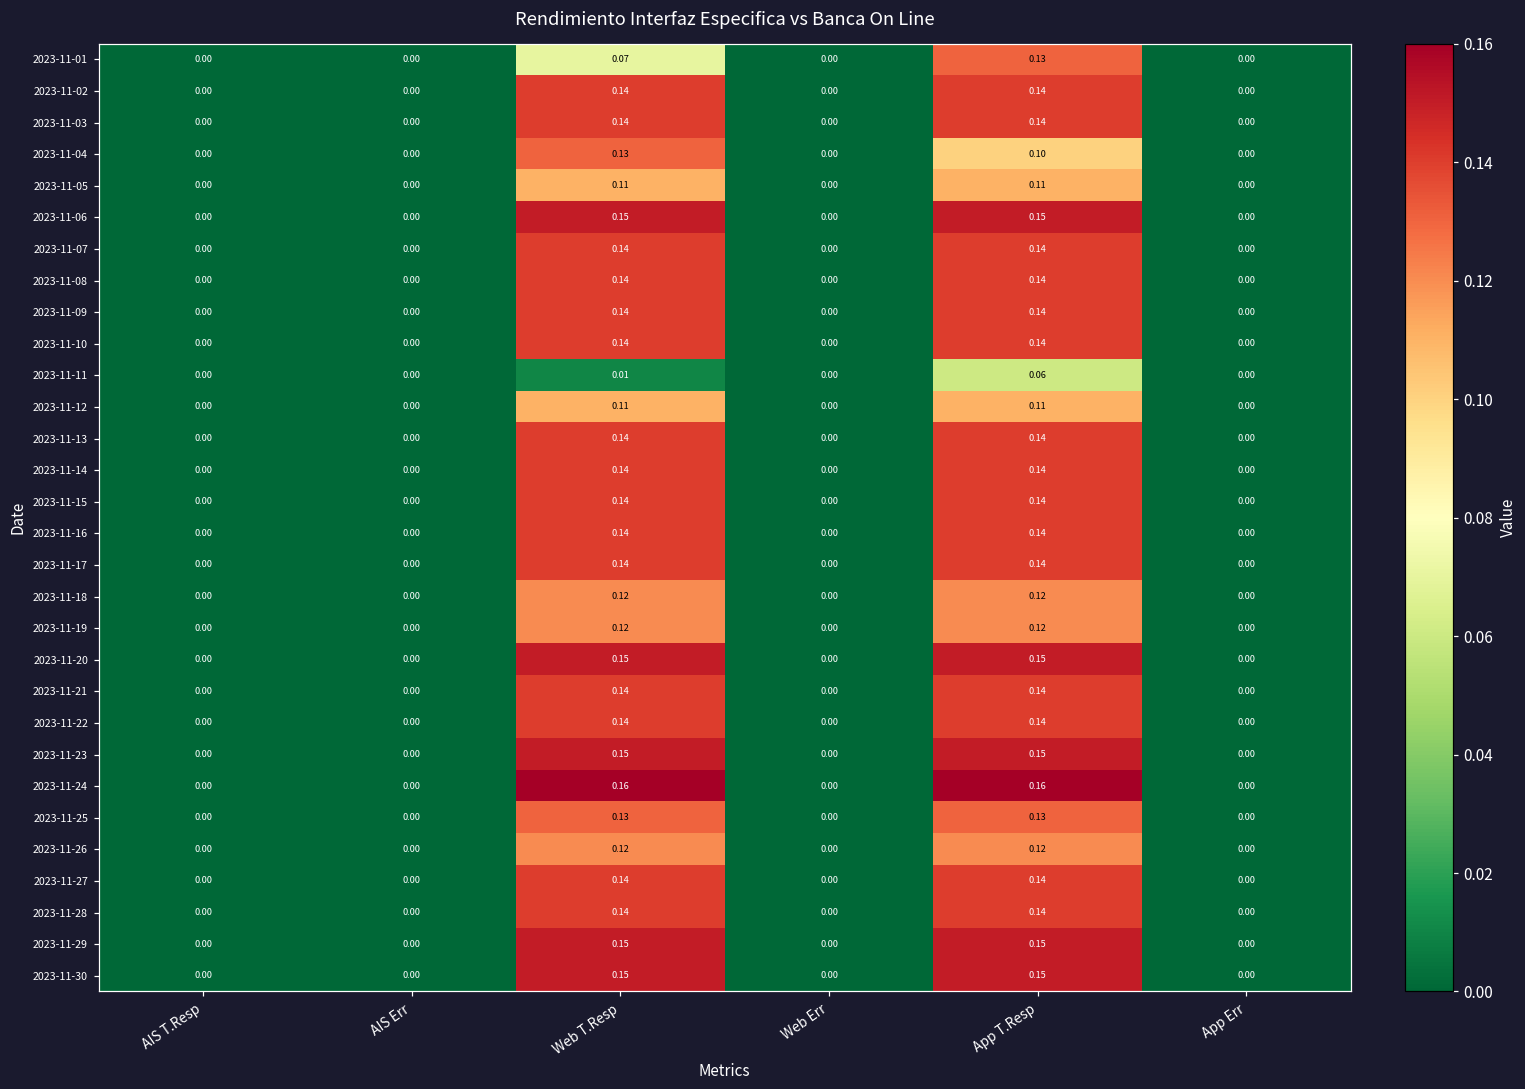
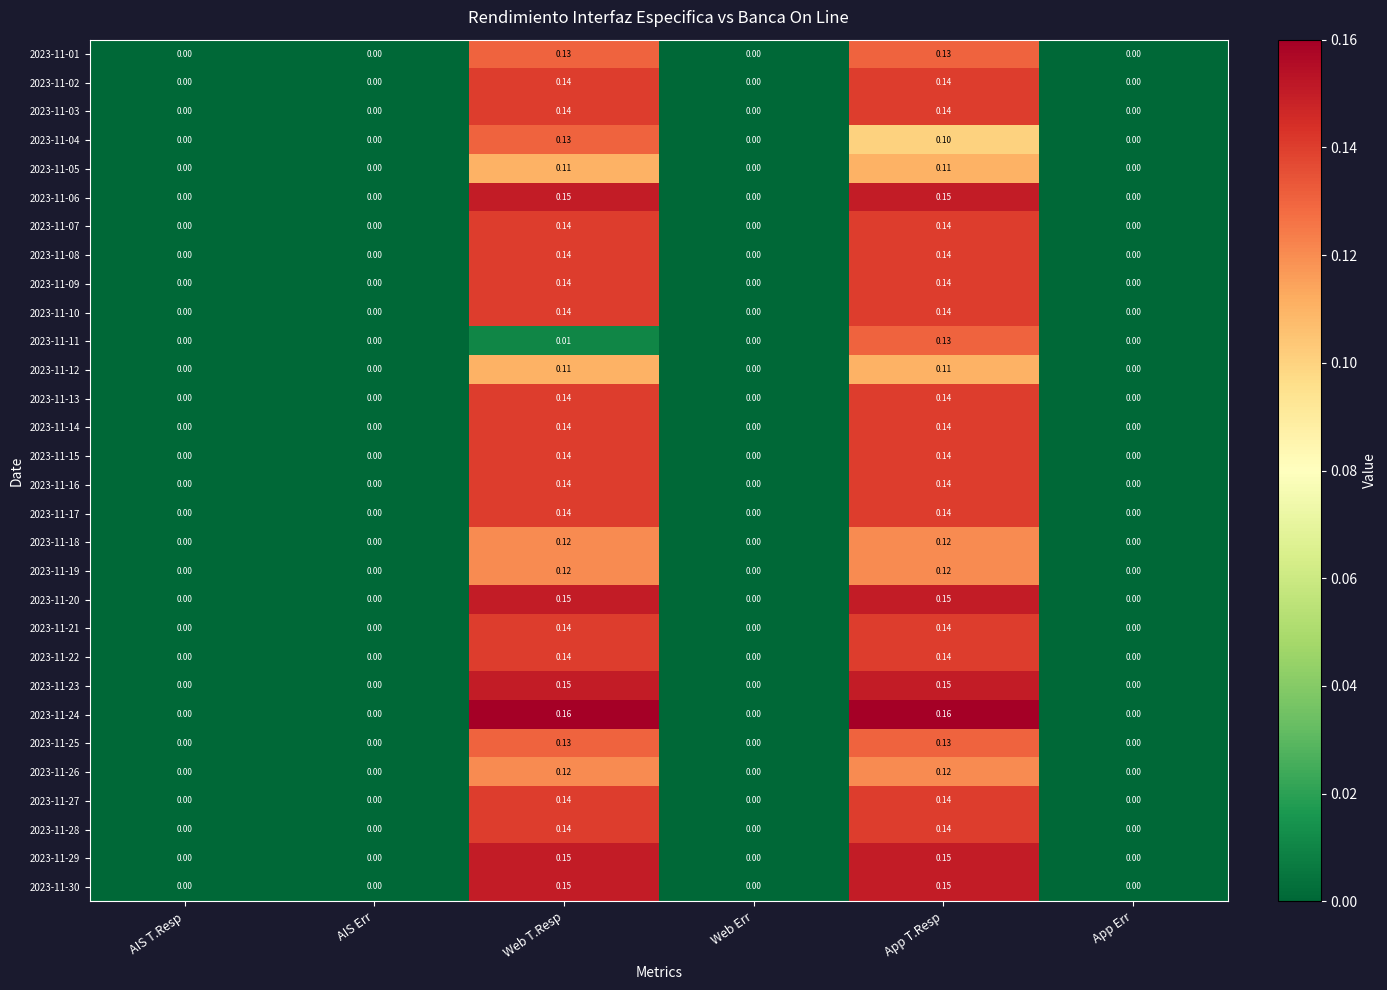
2023-11-01, Web T.Resp: 0.07 -> 0.13
2023-11-11, App T.Resp: 0.06 -> 0.13
